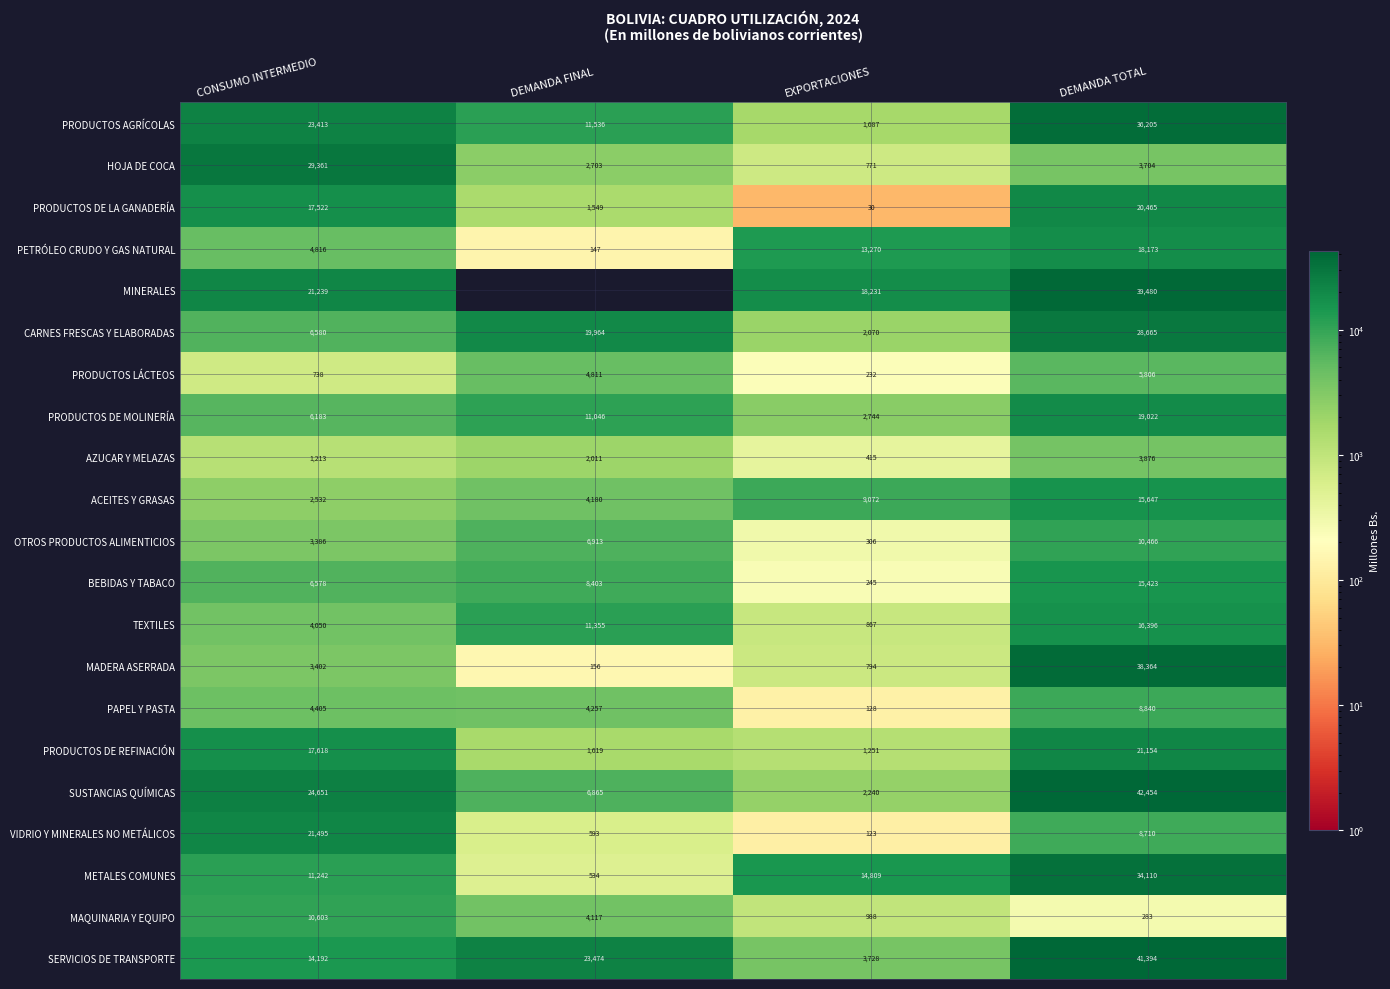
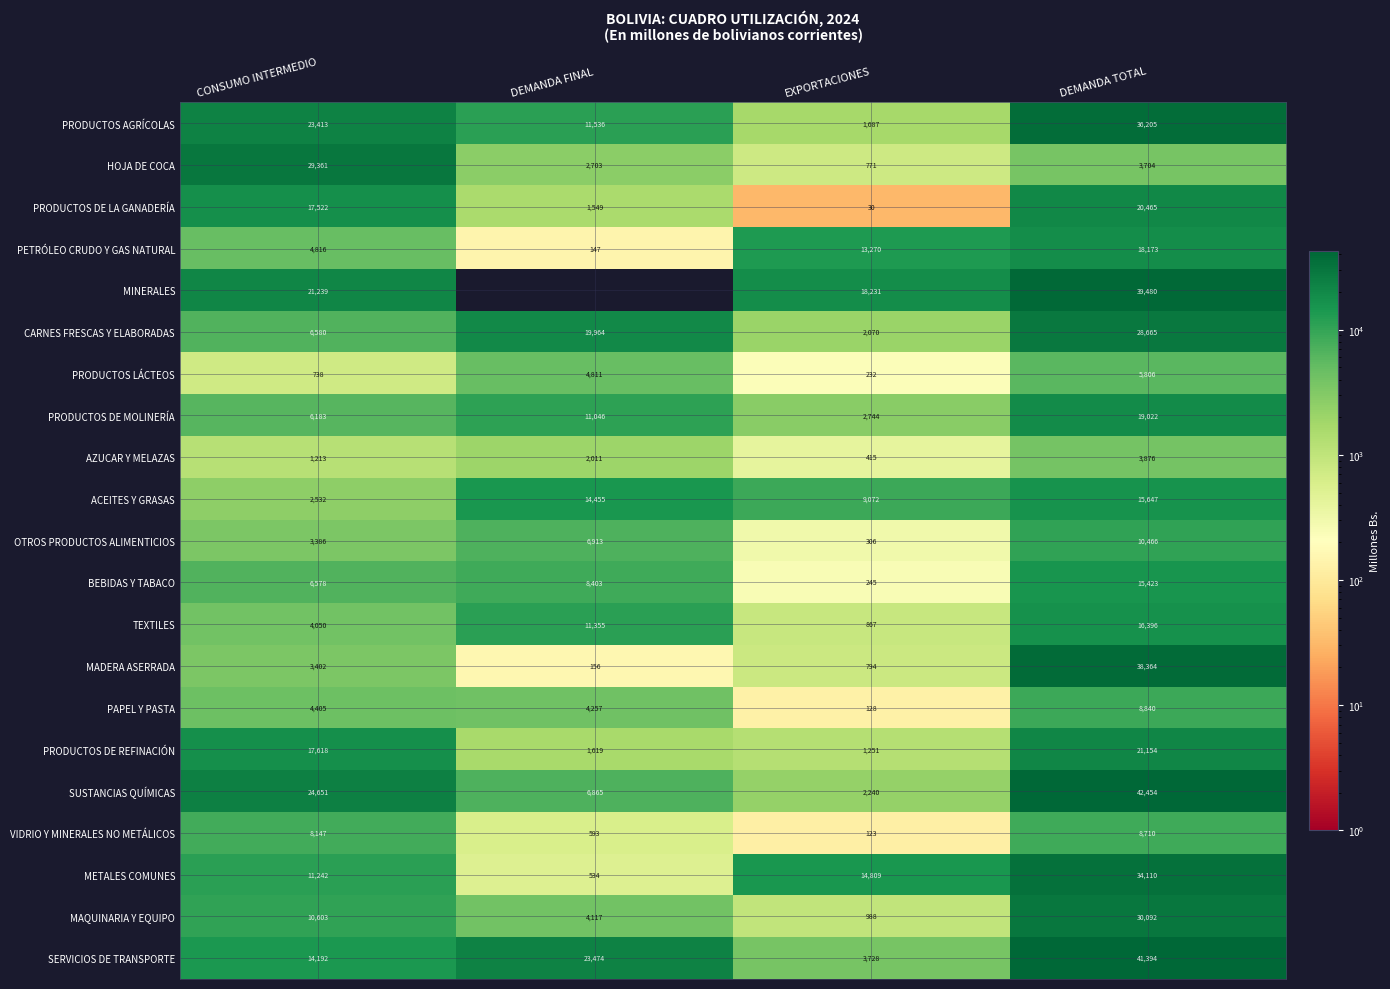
ACEITES Y GRASAS, DEMANDA FINAL: 4,180 -> 14,455
VIDRIO Y MINERALES NO METÁLICOS, CONSUMO INTERMEDIO: 21,495 -> 8,147
MAQUINARIA Y EQUIPO, DEMANDA TOTAL: 283 -> 30,092
